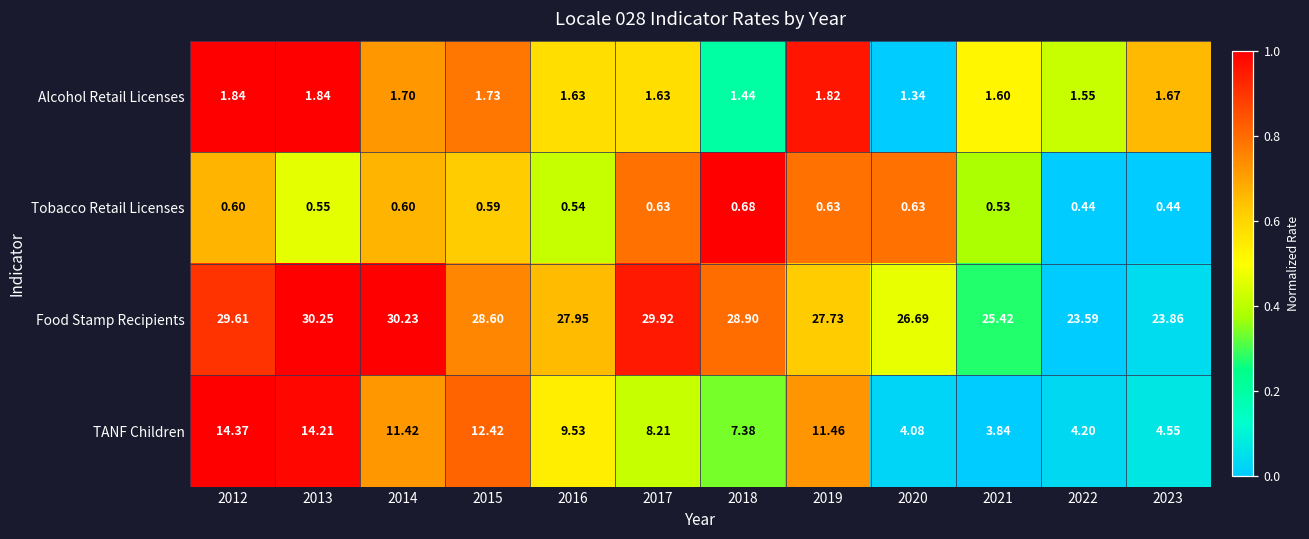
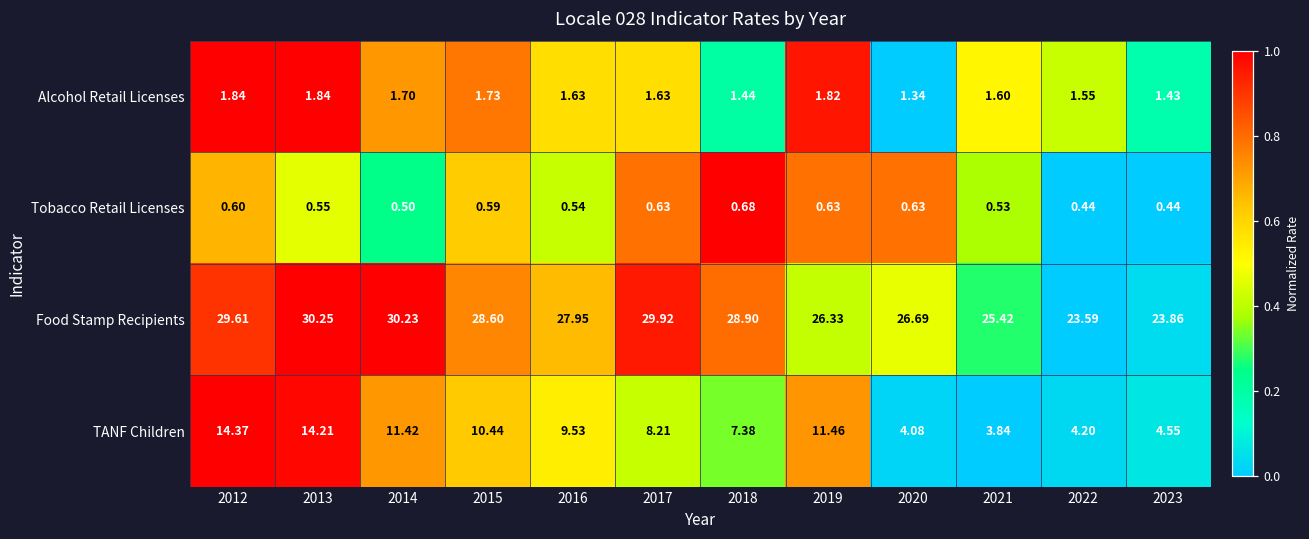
Alcohol Retail Licenses, 2023: 1.67 -> 1.43
Tobacco Retail Licenses, 2014: 0.60 -> 0.50
Food Stamp Recipients, 2019: 27.73 -> 26.33
TANF Children, 2015: 12.42 -> 10.44
